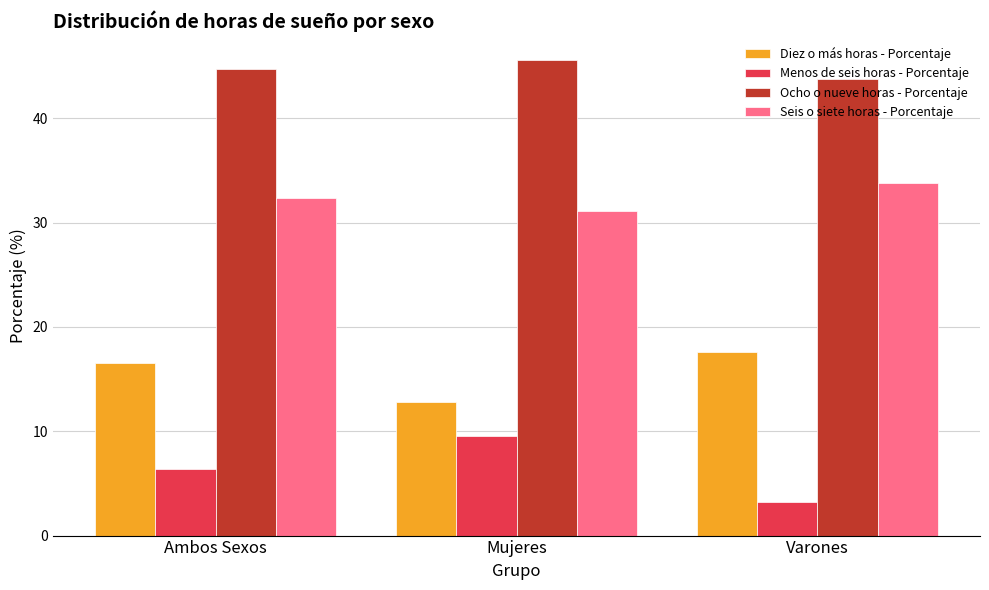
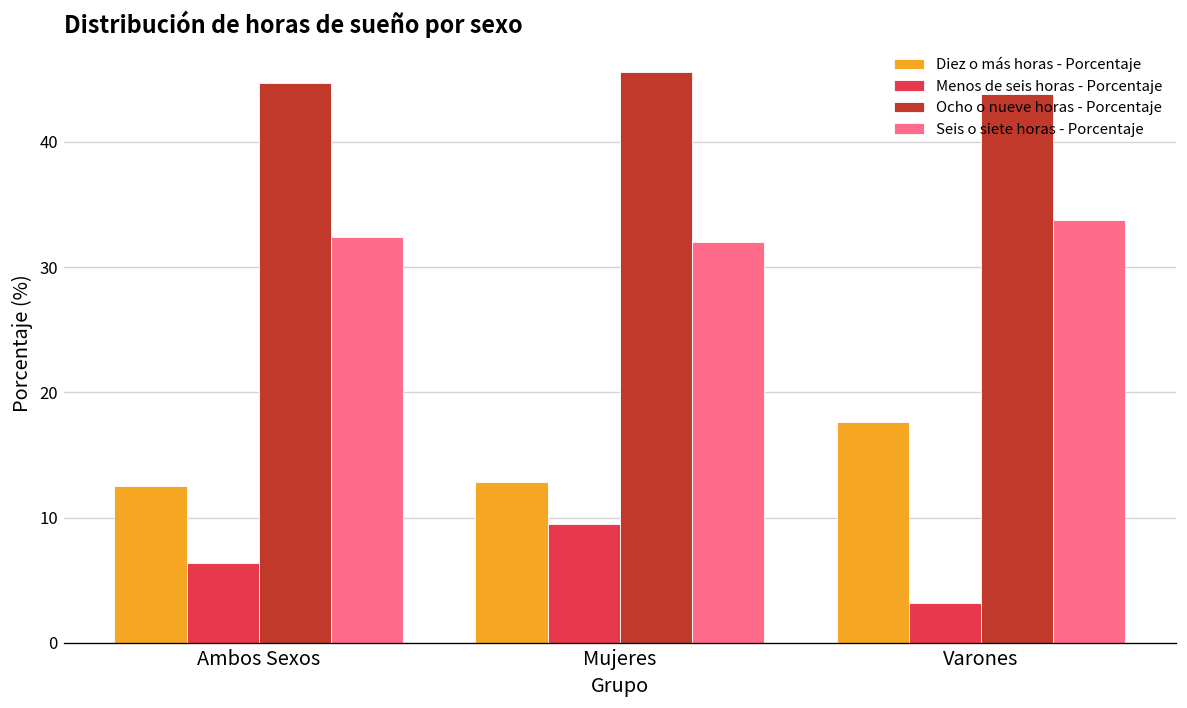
Diez o más horas - Porcentaje, Ambos Sexos: 16.5 -> 12.5
Seis o siete horas - Porcentaje, Mujeres: 31.1 -> 32.0
